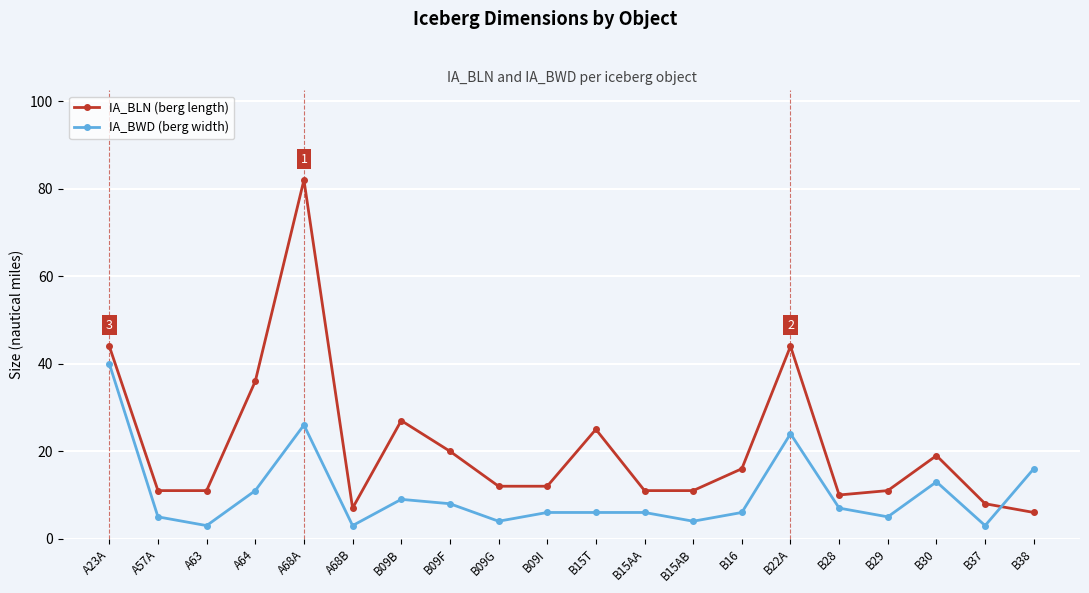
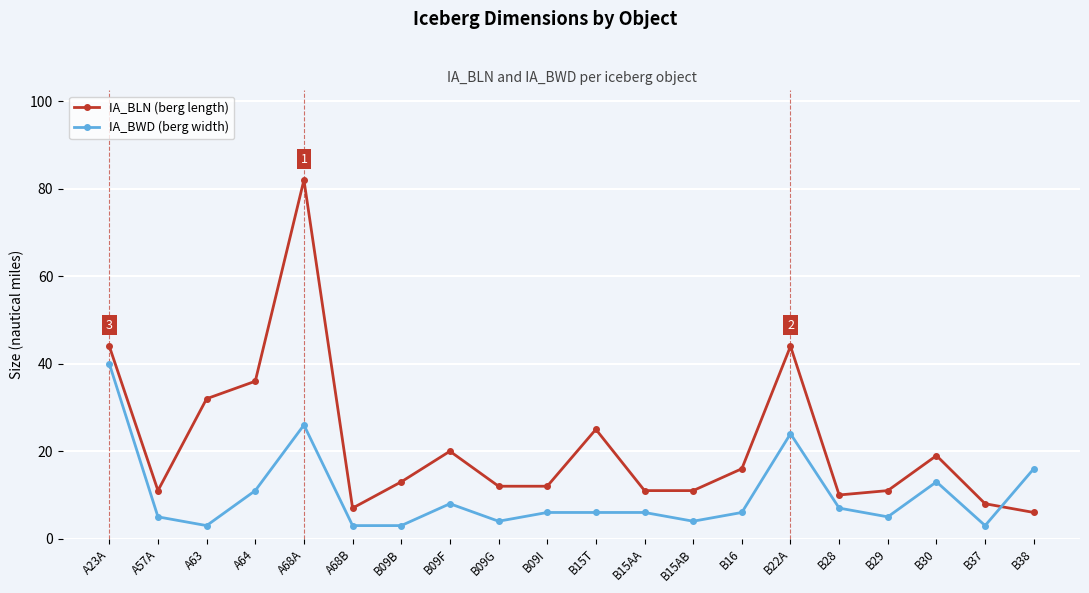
IA_BLN (berg length), A63: 11 -> 32
IA_BLN (berg length), B09B: 27 -> 13
IA_BWD (berg width), B09B: 9 -> 3
